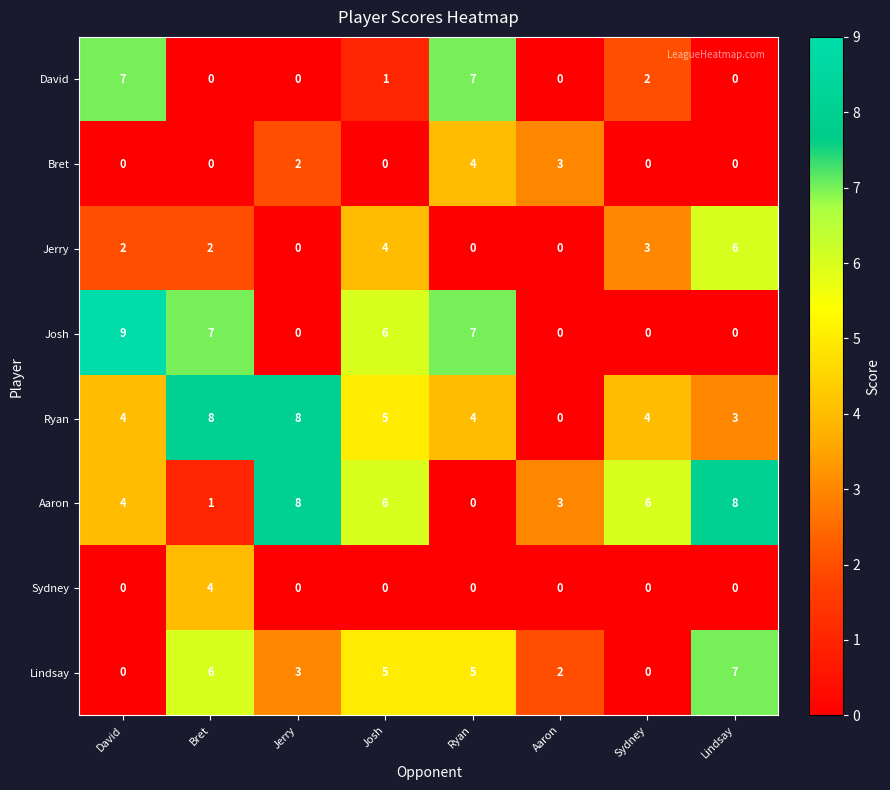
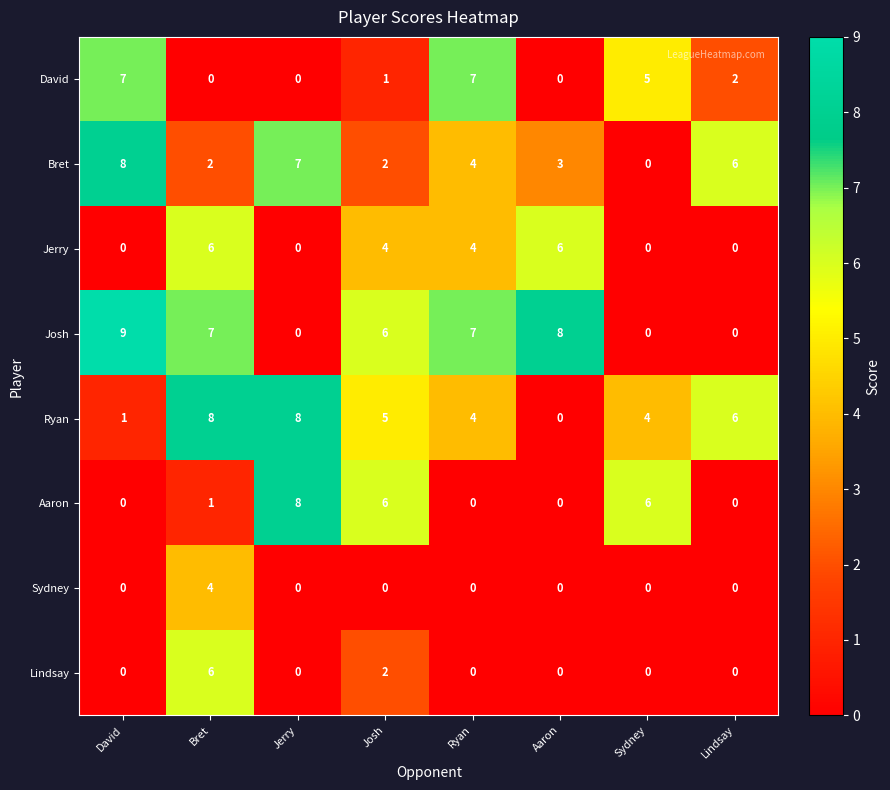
David, Sydney: 2 -> 5
David, Lindsay: 0 -> 2
Bret, David: 0 -> 8
Bret, Bret: 0 -> 2
Bret, Jerry: 2 -> 7
Bret, Josh: 0 -> 2
Bret, Lindsay: 0 -> 6
Jerry, David: 2 -> 0
Jerry, Bret: 2 -> 6
Jerry, Ryan: 0 -> 4
Jerry, Aaron: 0 -> 6
Jerry, Sydney: 3 -> 0
Jerry, Lindsay: 6 -> 0
Josh, Aaron: 0 -> 8
Ryan, David: 4 -> 1
Ryan, Lindsay: 3 -> 6
Aaron, David: 4 -> 0
Aaron, Aaron: 3 -> 0
Aaron, Lindsay: 8 -> 0
Lindsay, Jerry: 3 -> 0
Lindsay, Josh: 5 -> 2
Lindsay, Ryan: 5 -> 0
Lindsay, Aaron: 2 -> 0
Lindsay, Lindsay: 7 -> 0
